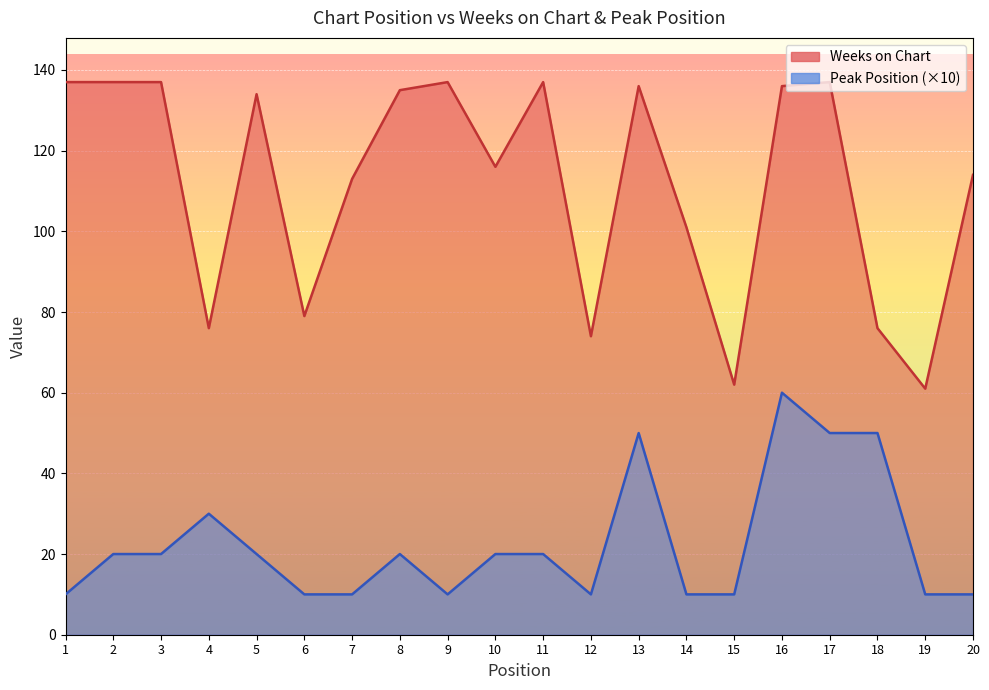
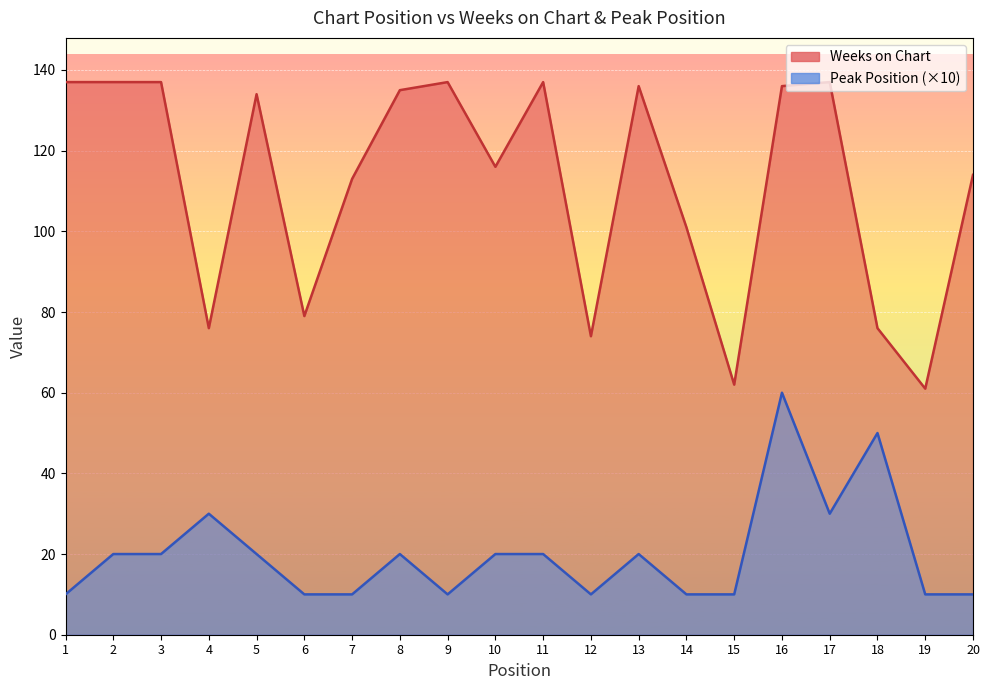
Peak Position (×10), 13: 50 -> 20
Peak Position (×10), 17: 50 -> 30
